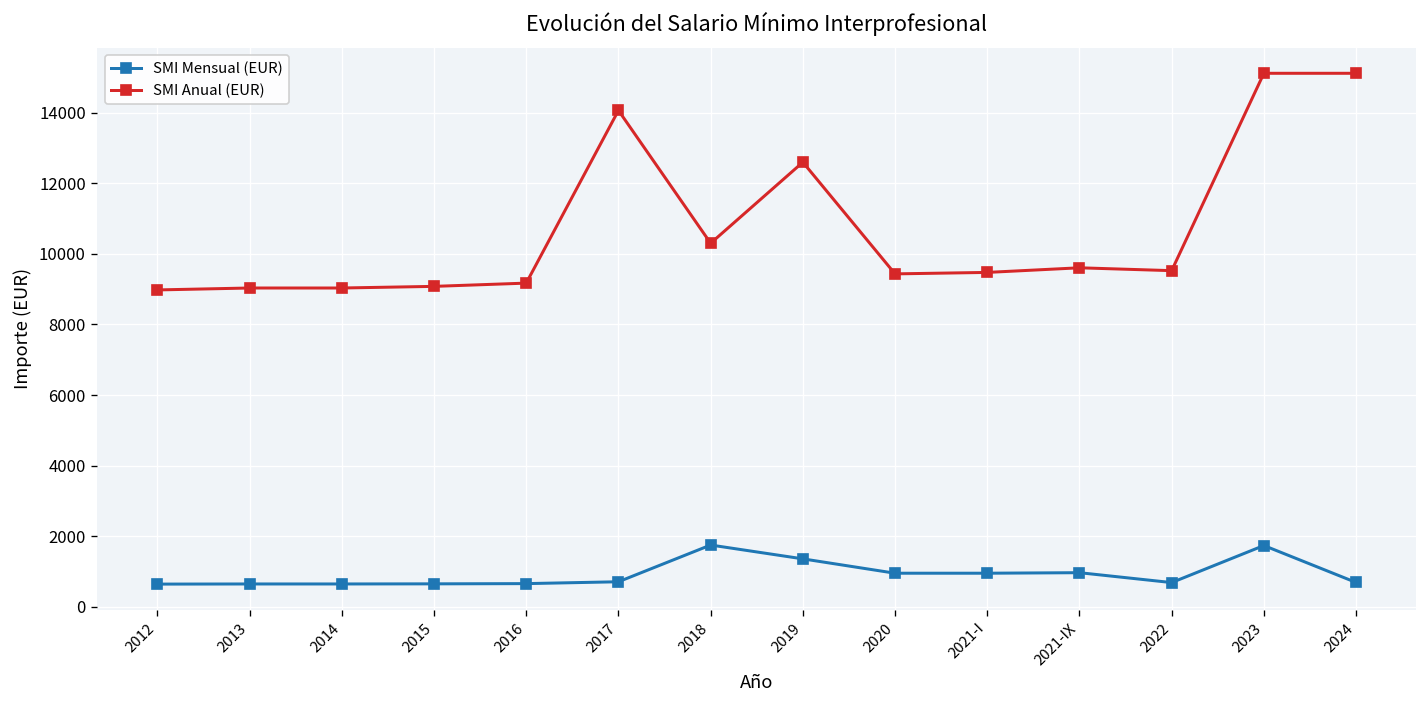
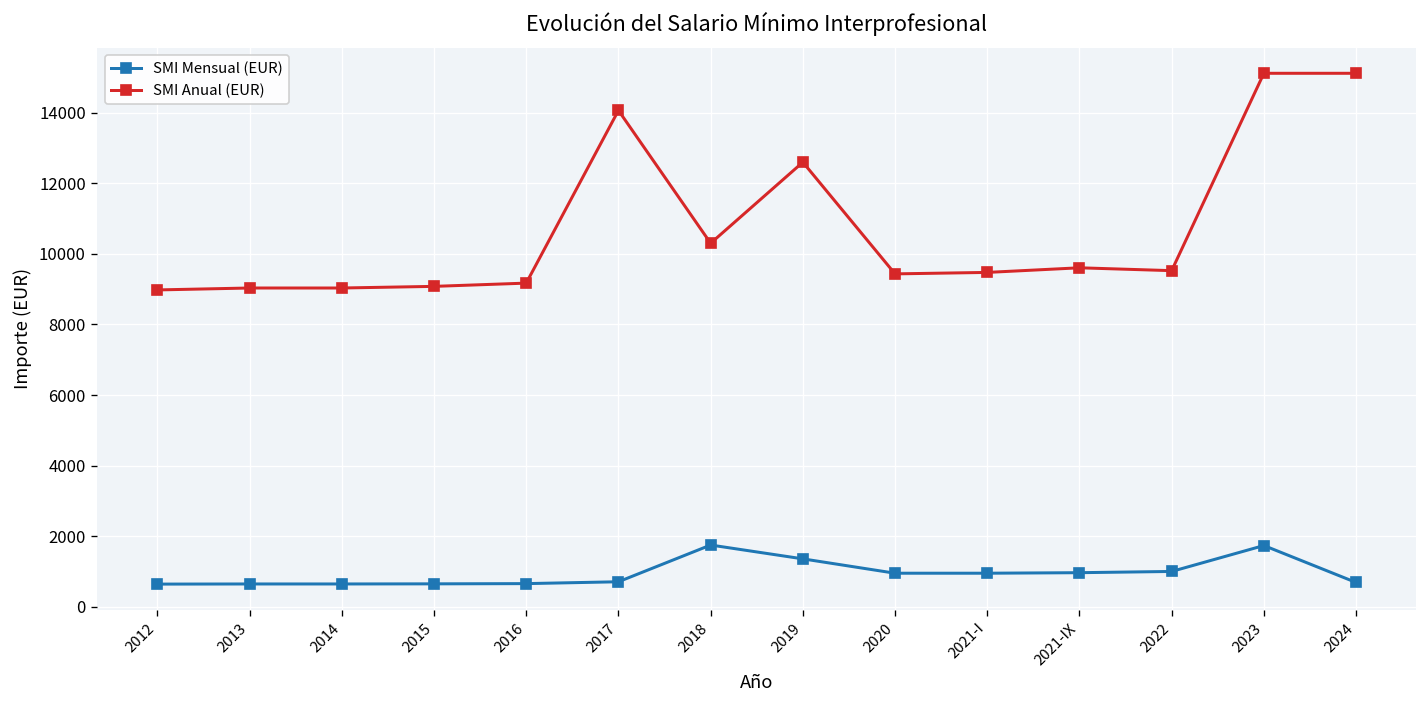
SMI Mensual (EUR), 2022: 700 -> 1000
